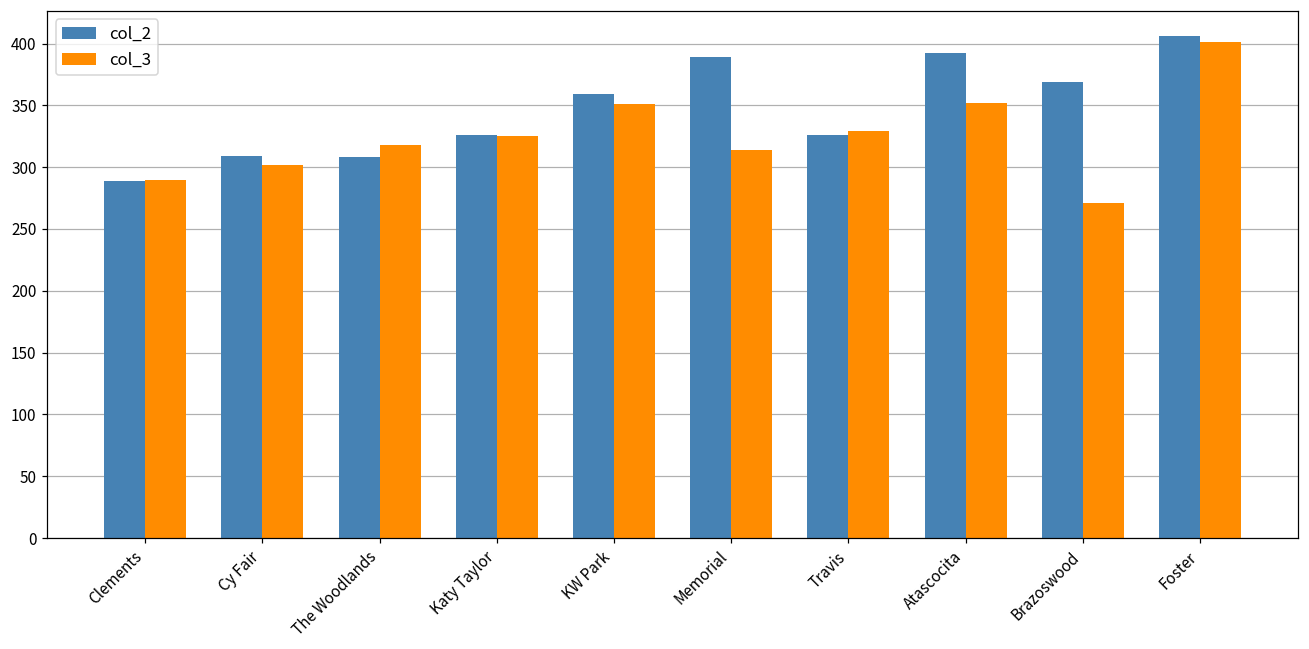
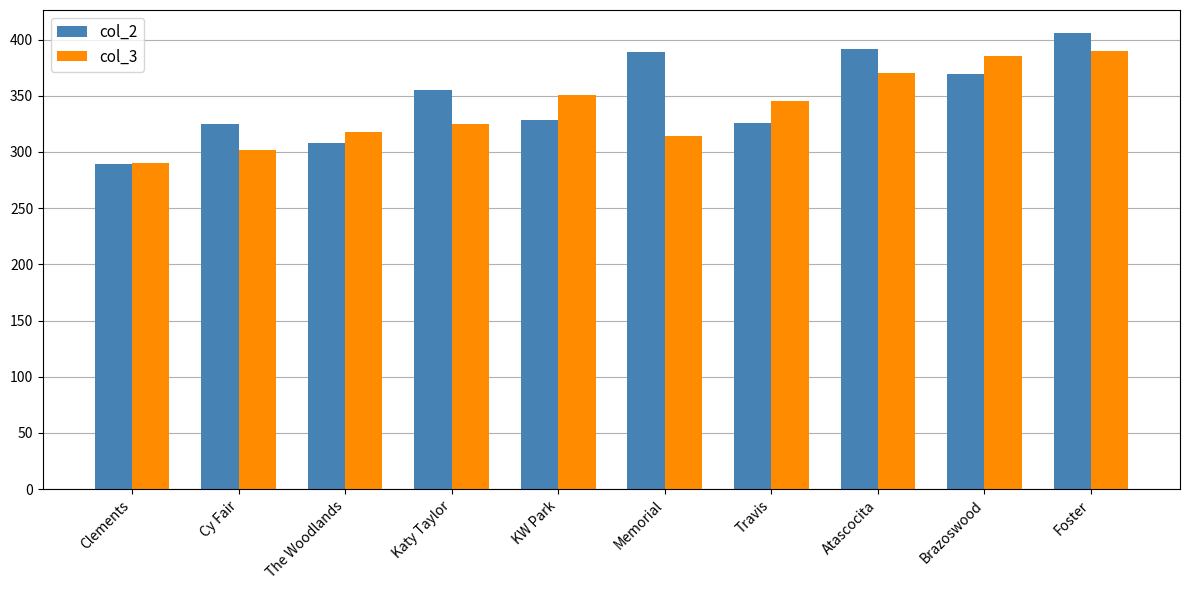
col_2, Cy Fair: 309 -> 325
col_2, Katy Taylor: 326 -> 355
col_2, KW Park: 359 -> 328
col_3, Travis: 329 -> 345
col_3, Atascocita: 352 -> 370
col_3, Brazoswood: 271 -> 385
col_3, Foster: 401 -> 390
